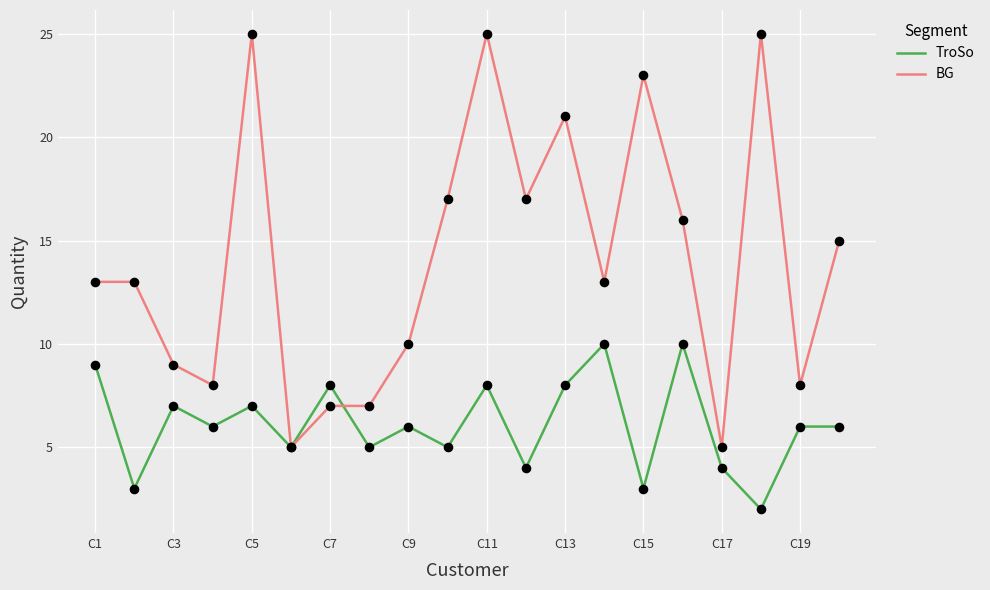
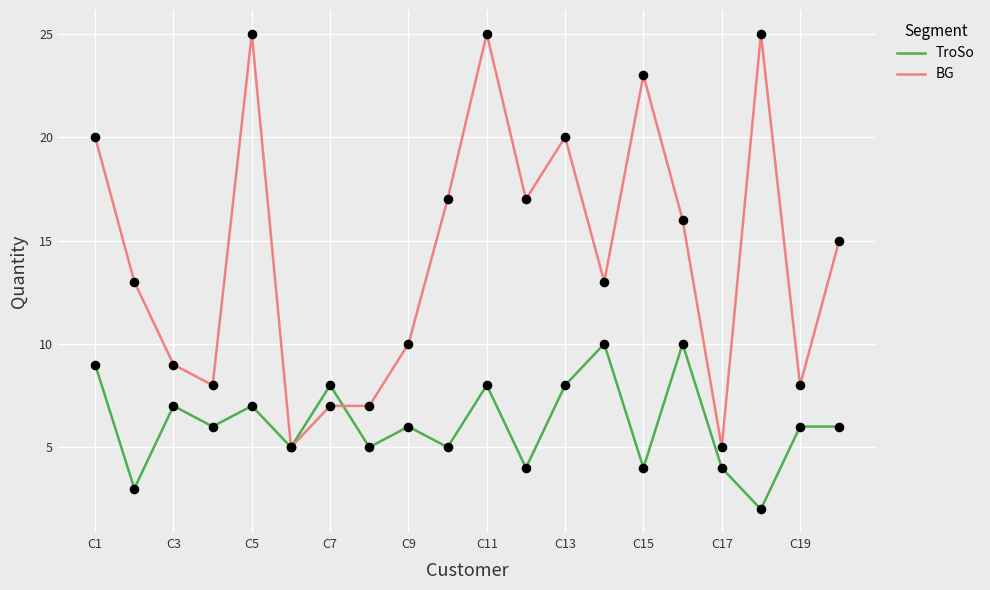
BG, C1: 13 -> 20
BG, C13: 21 -> 20
TroSo, C15: 3 -> 4
